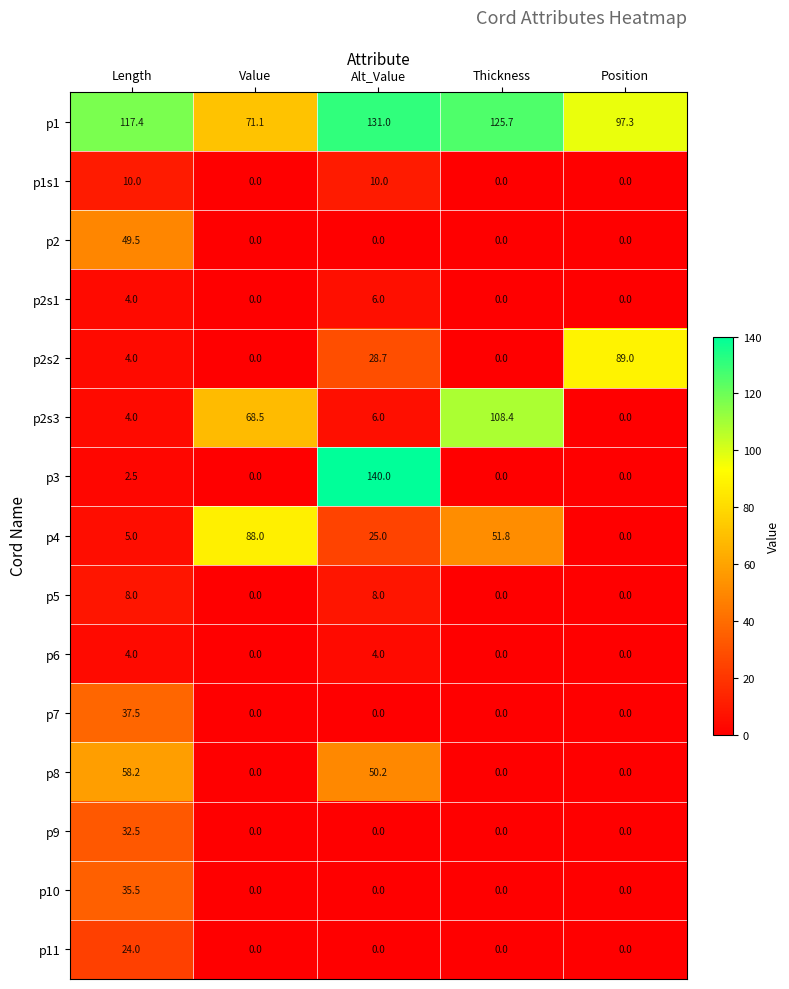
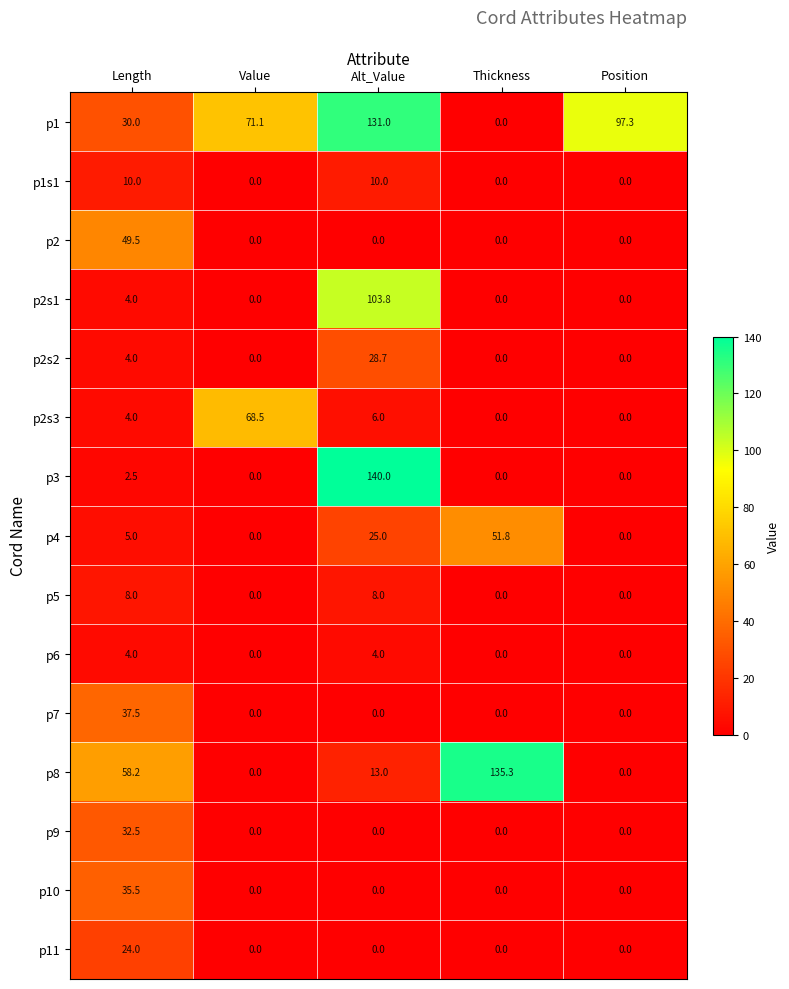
p1, Length: 117.4 -> 30.0
p1, Thickness: 125.7 -> 0.0
p2s1, Alt_Value: 6.0 -> 103.8
p2s2, Position: 89.0 -> 0.0
p2s3, Thickness: 108.4 -> 0.0
p4, Value: 88.0 -> 0.0
p8, Alt_Value: 50.2 -> 13.0
p8, Thickness: 0.0 -> 135.3
